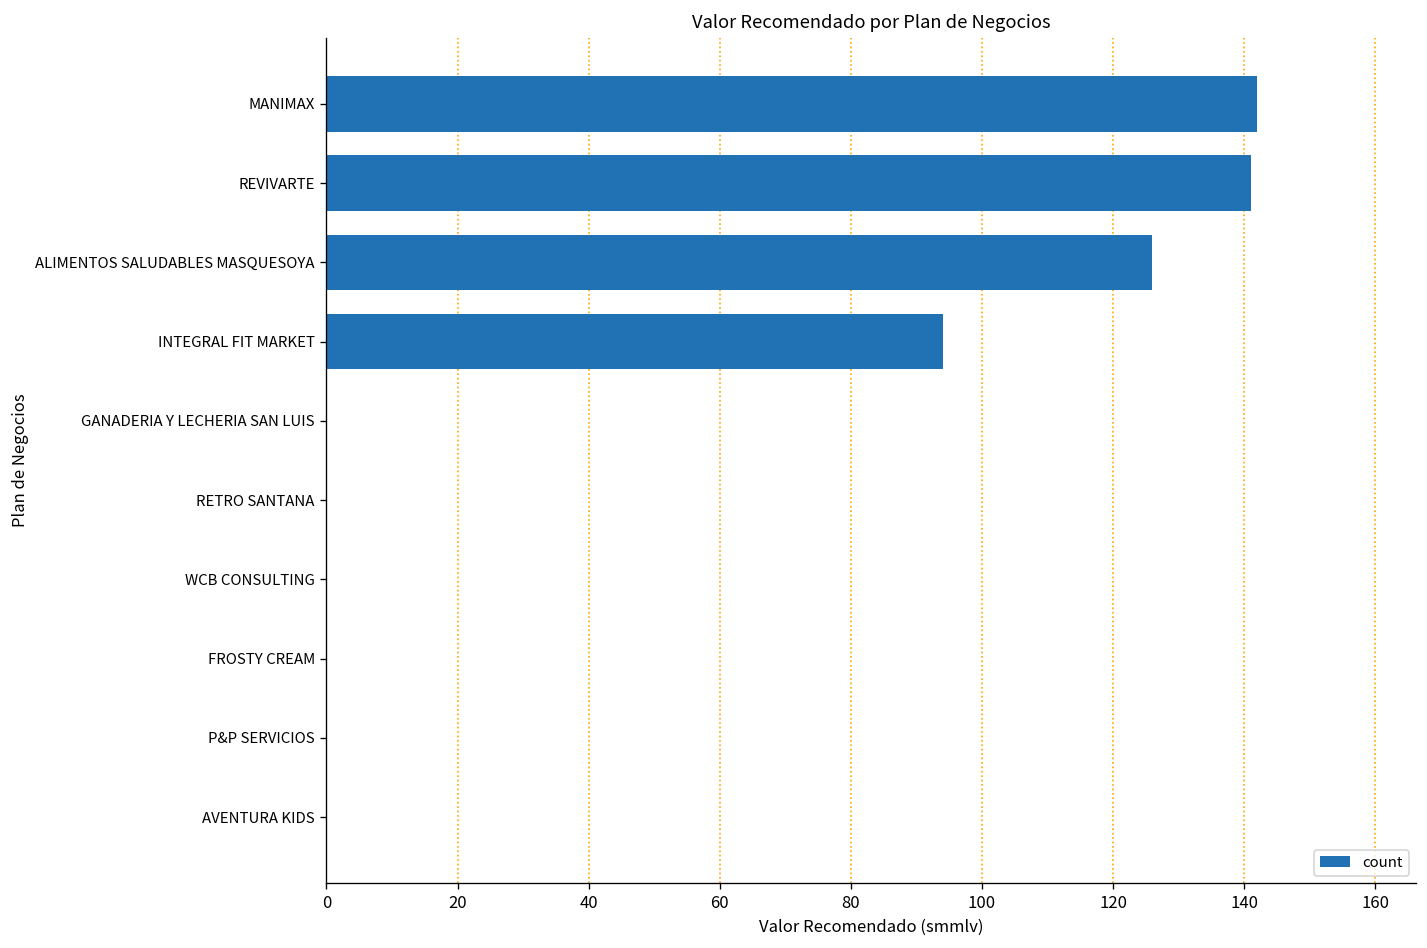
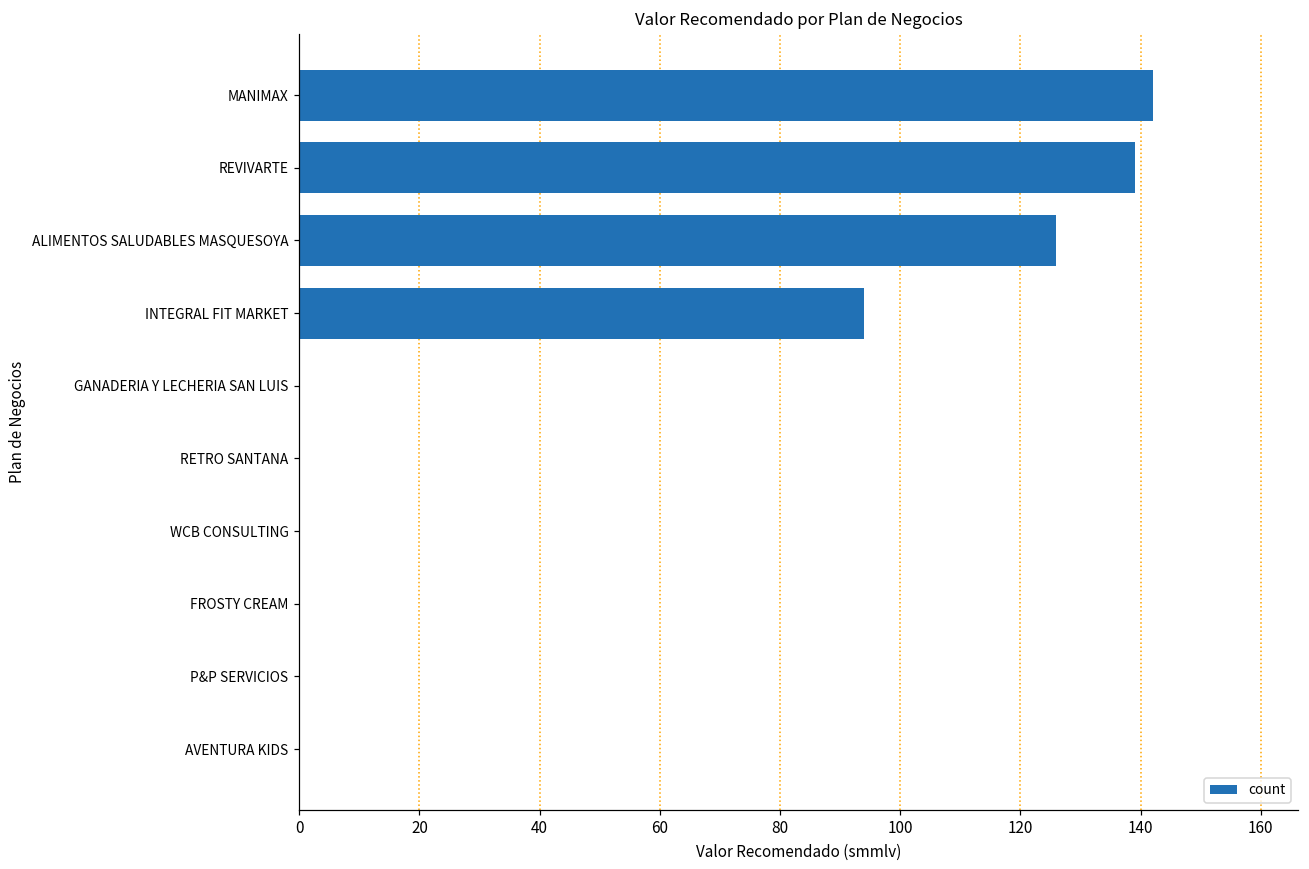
REVIVARTE: 141 -> 139
